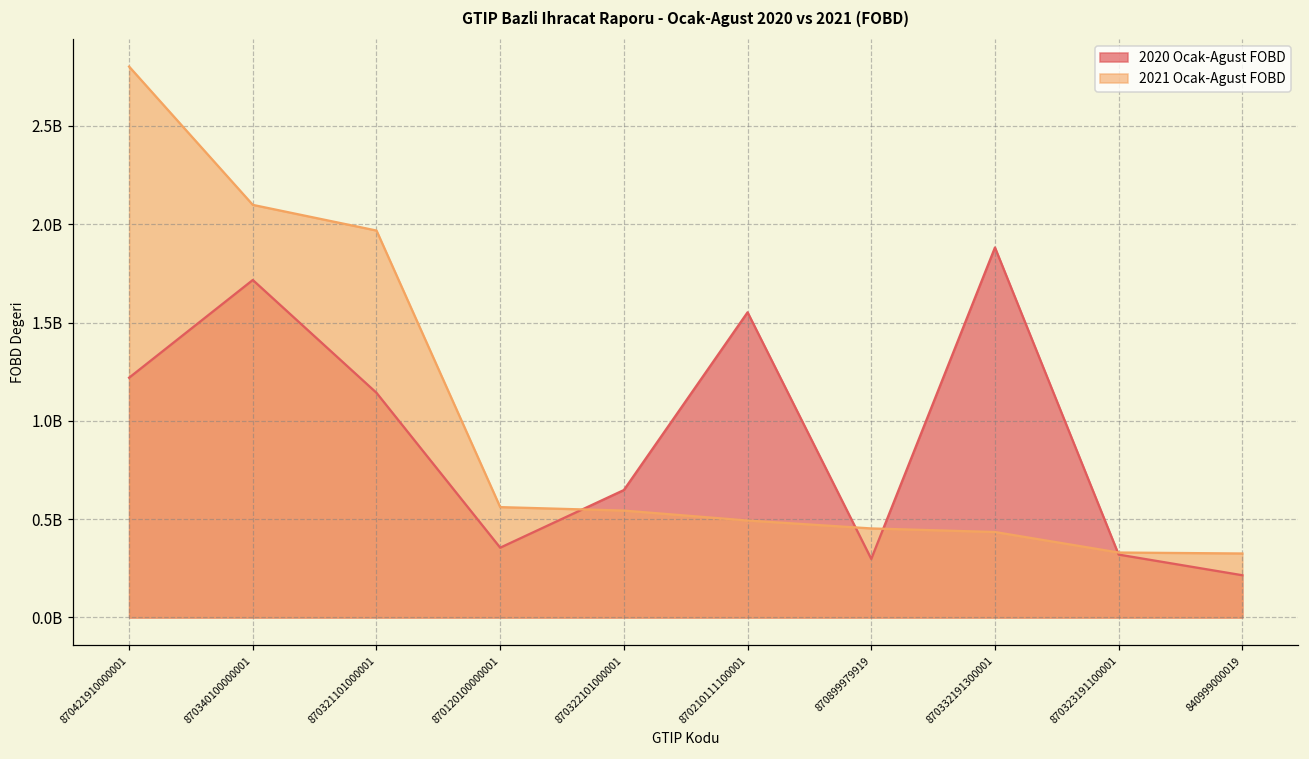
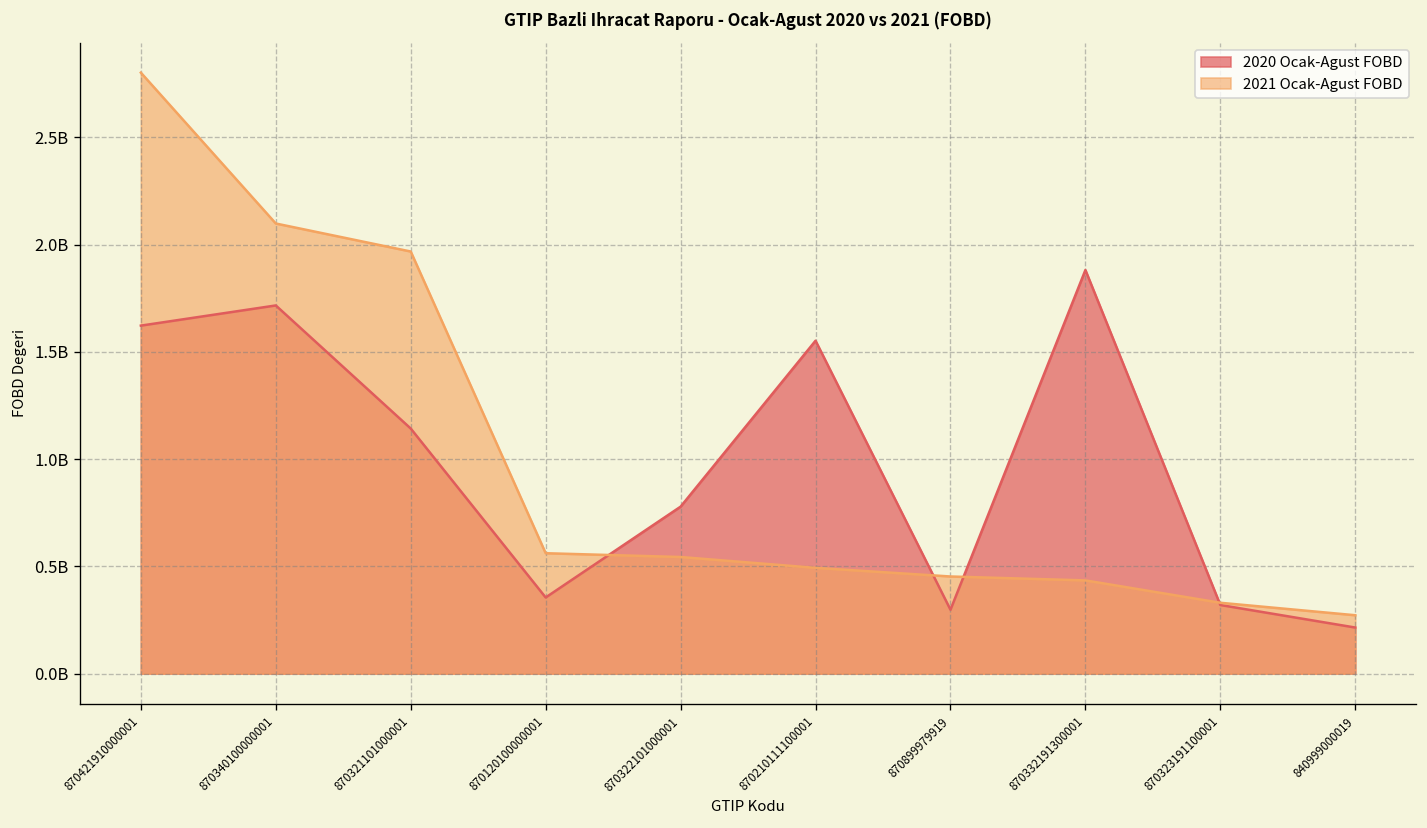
2020 Ocak-Agust FOBD, 870421910000001: 1220000000 -> 1620000000
2020 Ocak-Agust FOBD, 870322101000001: 650000000 -> 780000000
2021 Ocak-Agust FOBD, 840999000019: 330000000 -> 270000000
